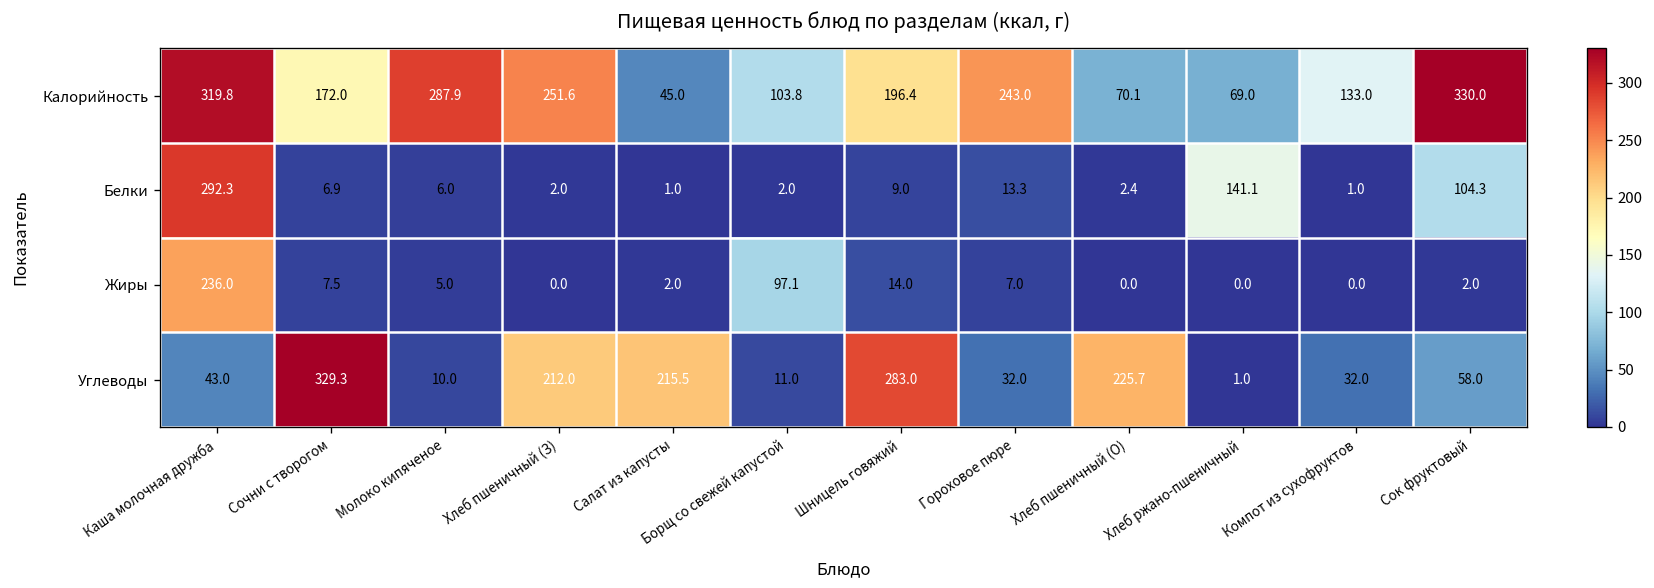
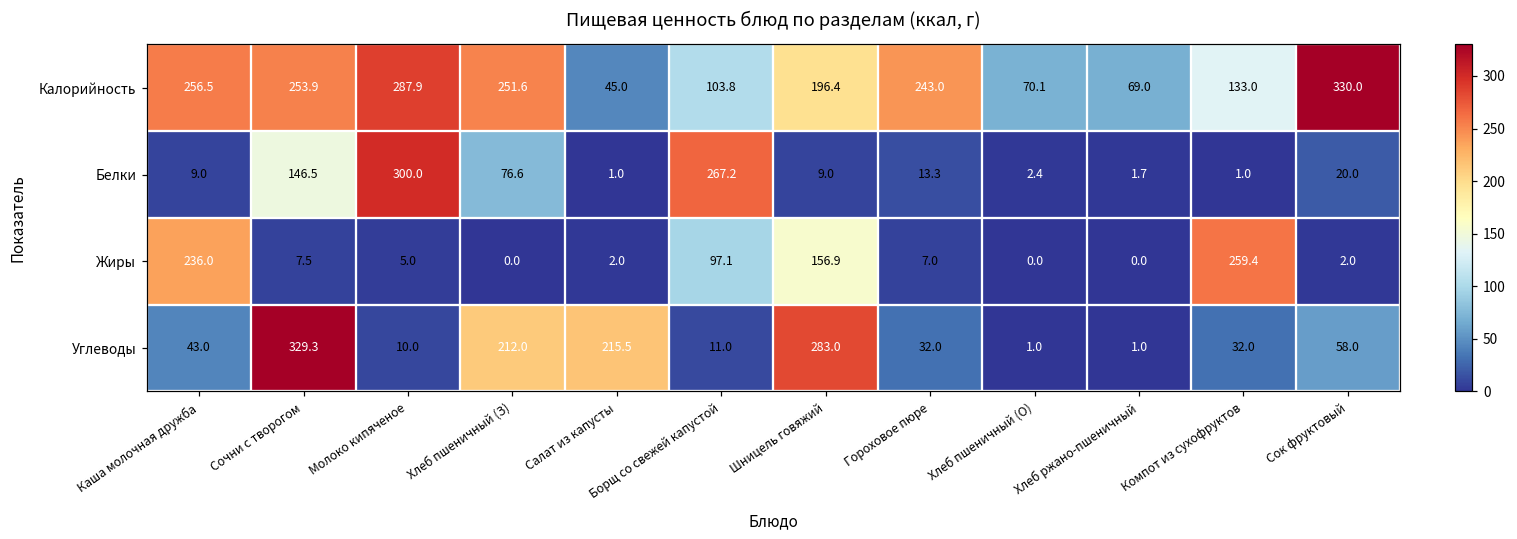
Калорийность, Каша молочная дружба: 319.8 -> 256.5
Калорийность, Сочни с творогом: 172.0 -> 253.9
Белки, Каша молочная дружба: 292.3 -> 9.0
Белки, Сочни с творогом: 6.9 -> 146.5
Белки, Молоко кипяченое: 6.0 -> 300.0
Белки, Хлеб пшеничный (З): 2.0 -> 76.6
Белки, Борщ со свежей капустой: 2.0 -> 267.2
Белки, Хлеб ржано-пшеничный: 141.1 -> 1.7
Белки, Сок фруктовый: 104.3 -> 20.0
Жиры, Шницель говяжий: 14.0 -> 156.9
Жиры, Компот из сухофруктов: 0.0 -> 259.4
Углеводы, Хлеб пшеничный (О): 225.7 -> 1.0
